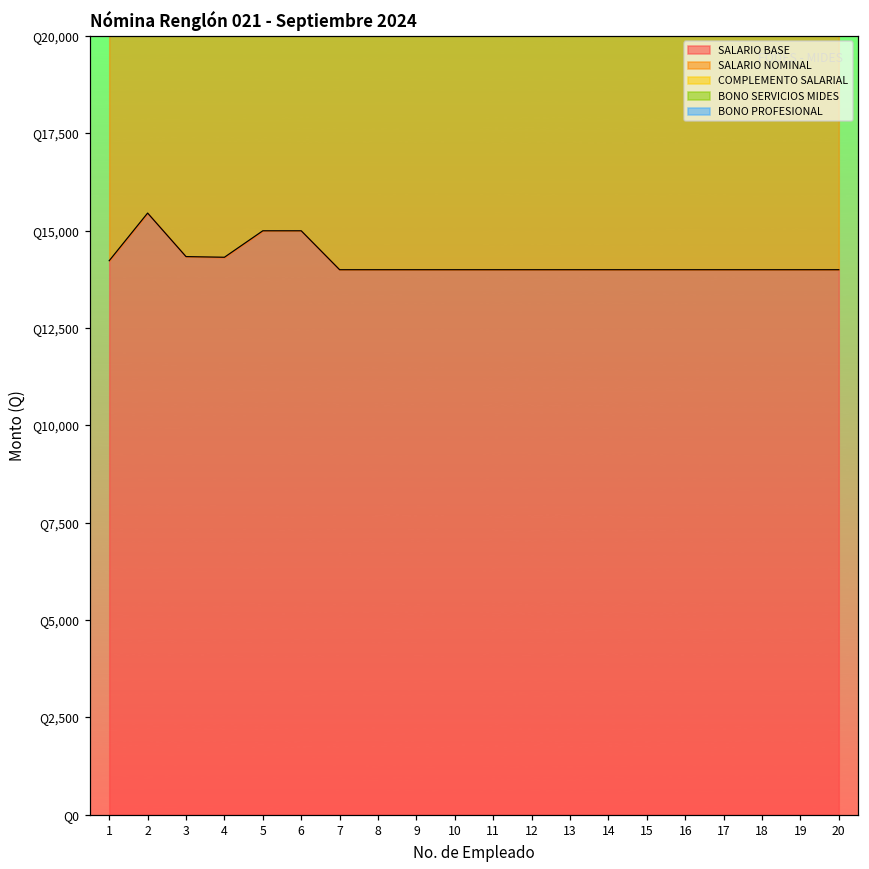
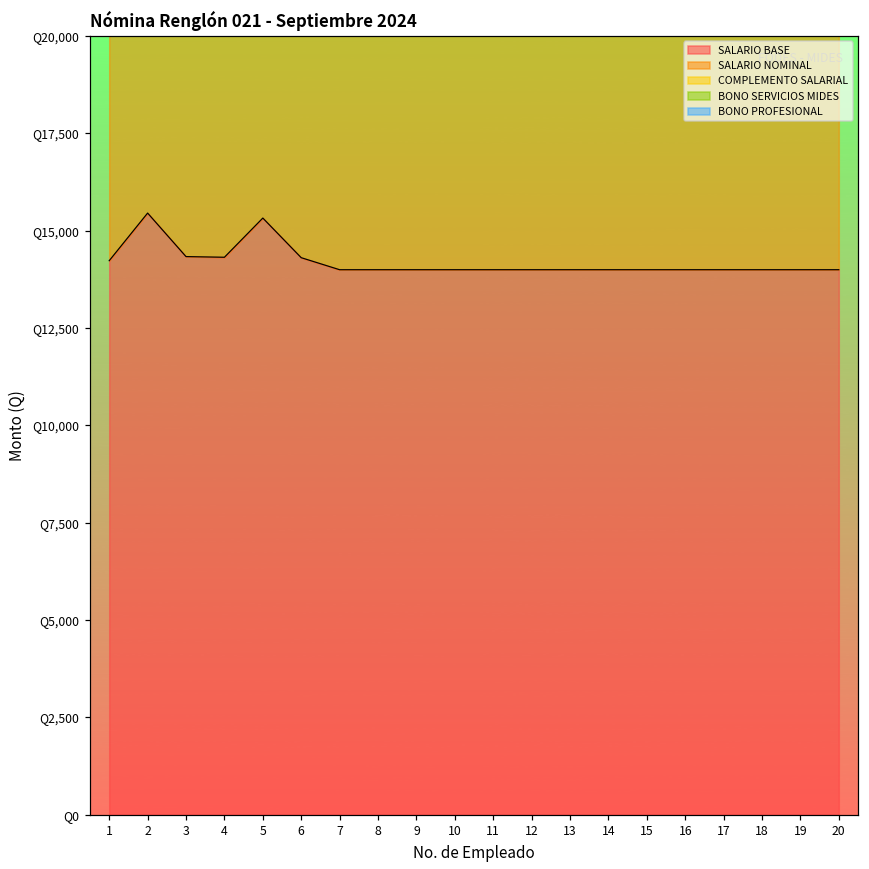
SALARIO BASE, 5: Q15,000 -> Q15,300
SALARIO BASE, 6: Q15,000 -> Q14,300
